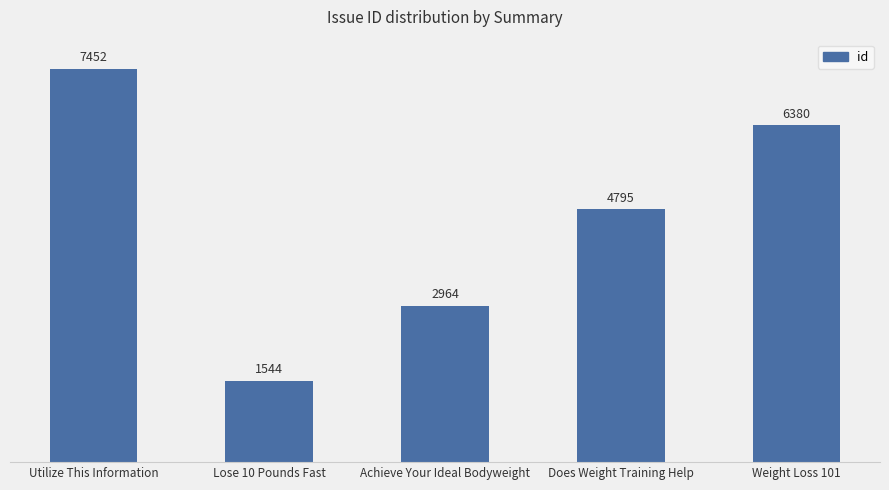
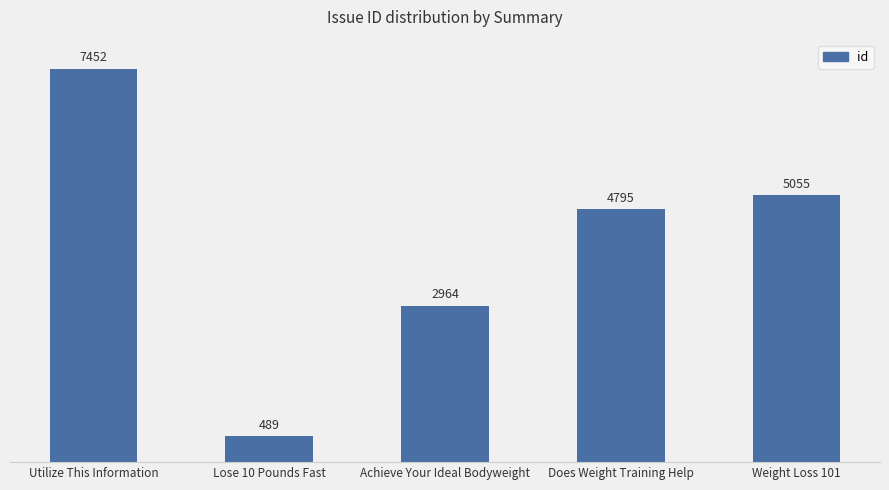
Lose 10 Pounds Fast: 1544 -> 489
Weight Loss 101: 6380 -> 5055
